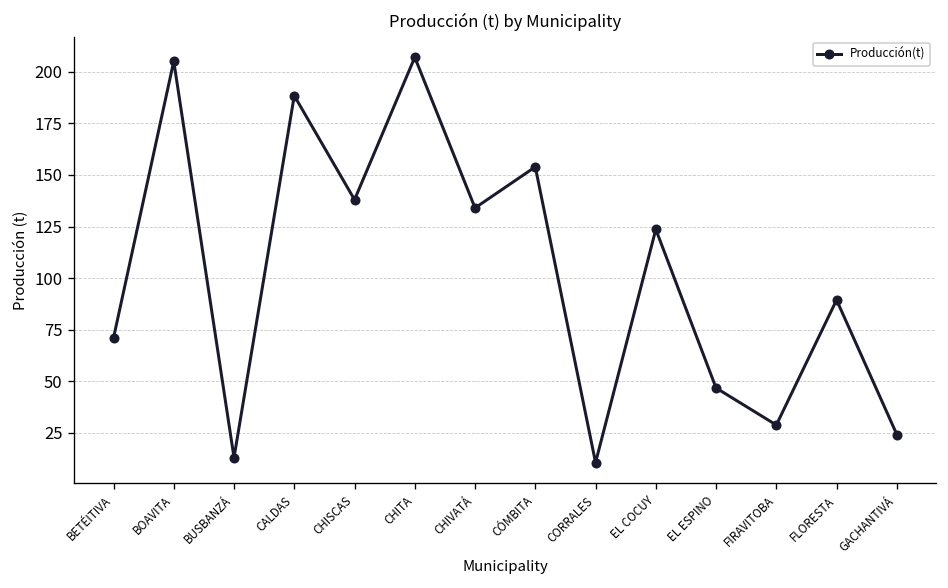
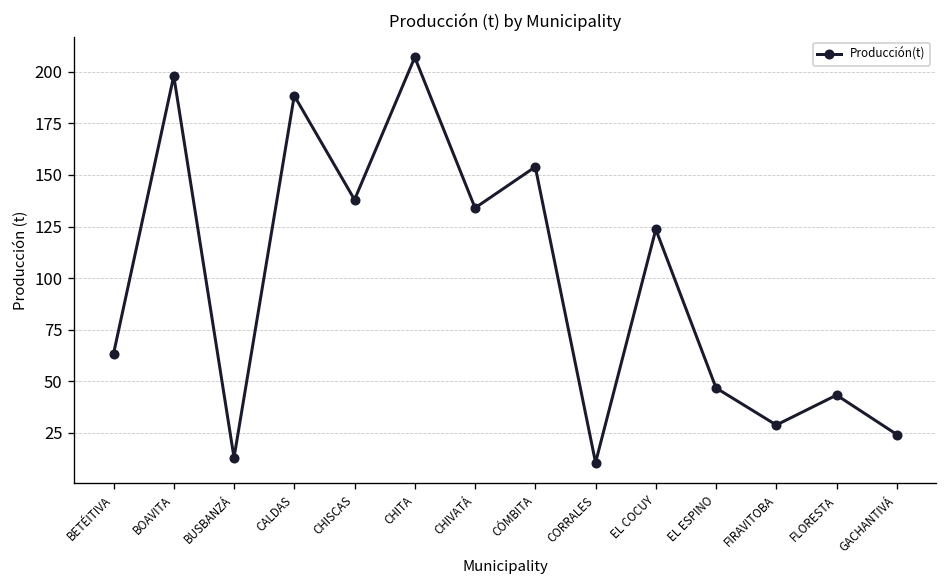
BETÉITIVA: 71 -> 63
BOAVITA: 205 -> 198
FLORESTA: 89 -> 43
